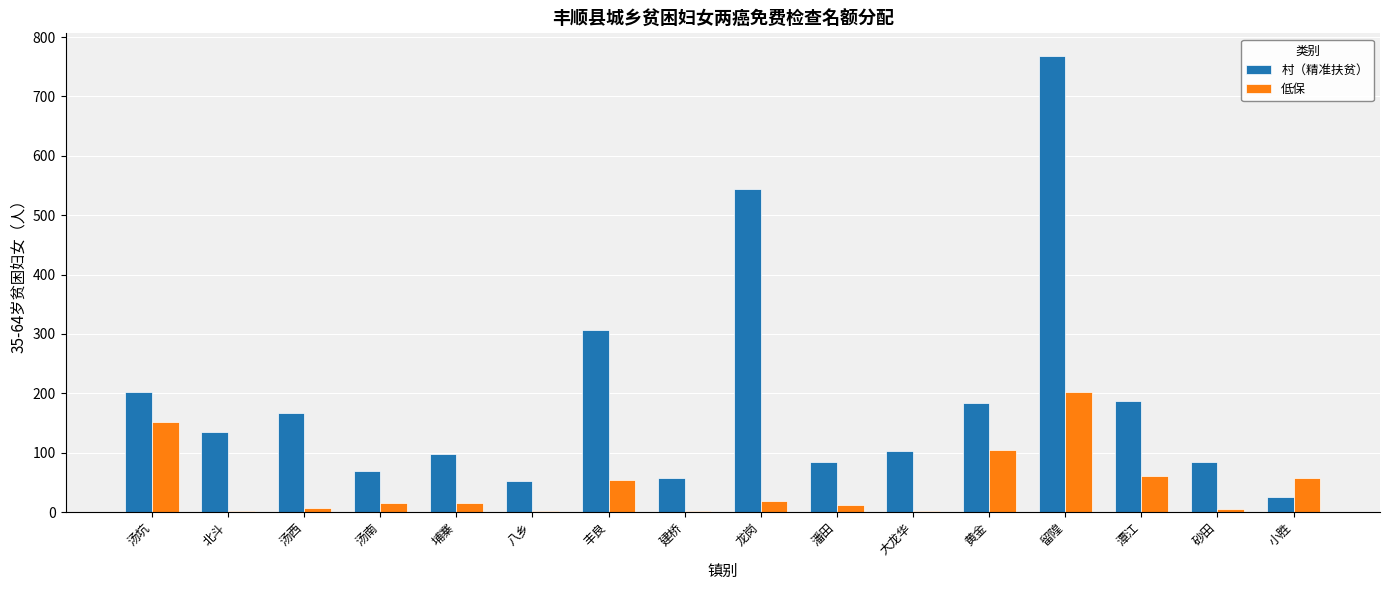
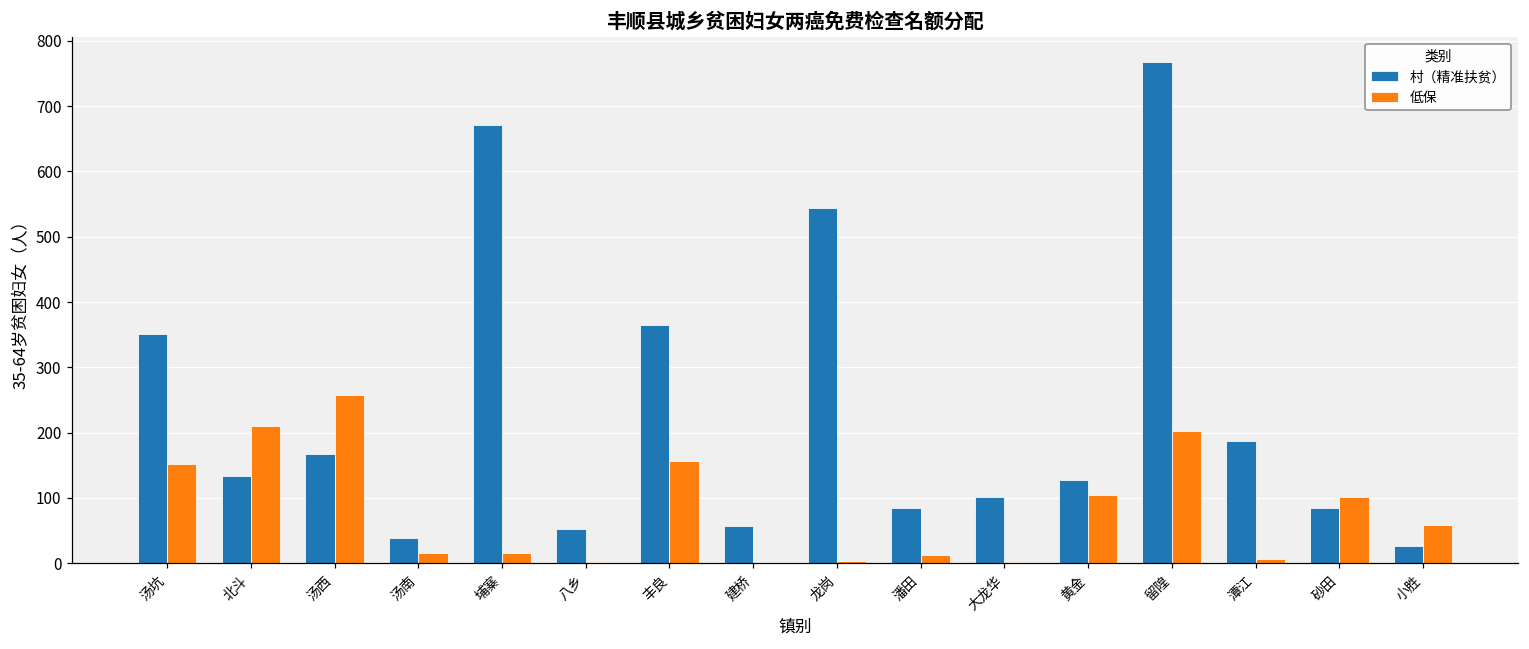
村（精准扶贫）, 汤坑: 200 -> 350
低保, 北斗: 0 -> 210
低保, 汤西: 10 -> 260
村（精准扶贫）, 汤南: 70 -> 40
村（精准扶贫）, 埔寨: 100 -> 670
村（精准扶贫）, 丰良: 310 -> 370
低保, 丰良: 50 -> 160
低保, 龙岗: 20 -> 0
村（精准扶贫）, 黄金: 180 -> 130
低保, 潭江: 60 -> 10
低保, 砂田: 10 -> 100
